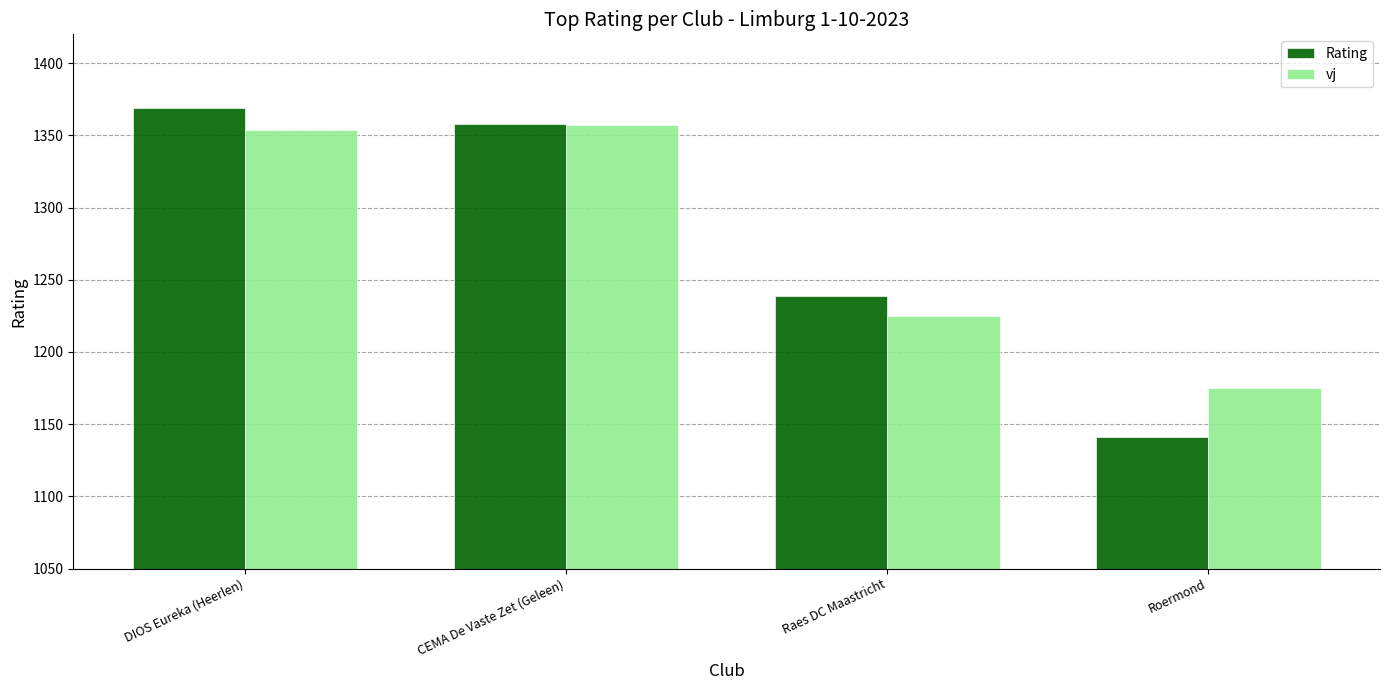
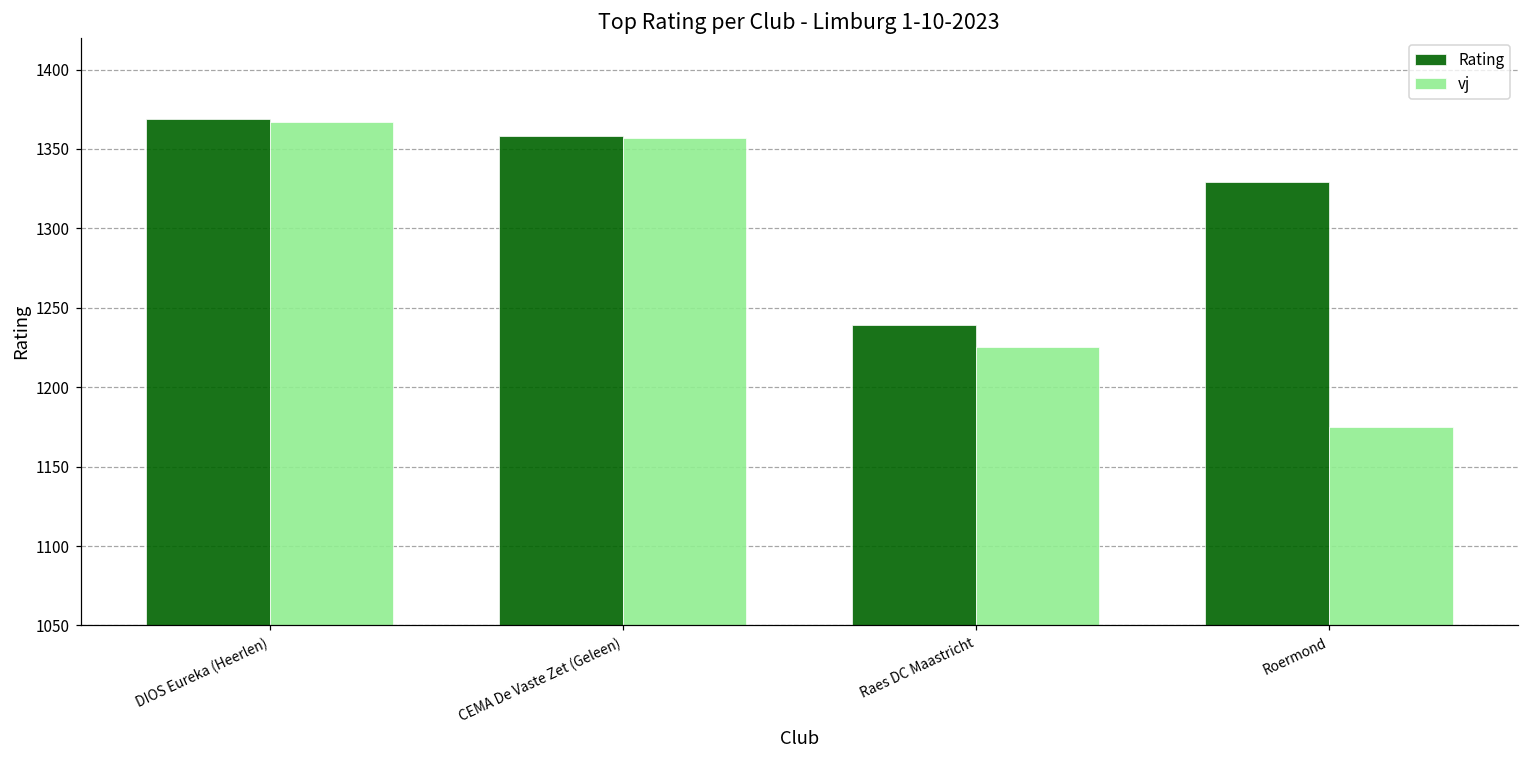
vj, DIOS Eureka (Heerlen): 1354 -> 1367
Rating, Roermond: 1141 -> 1329
